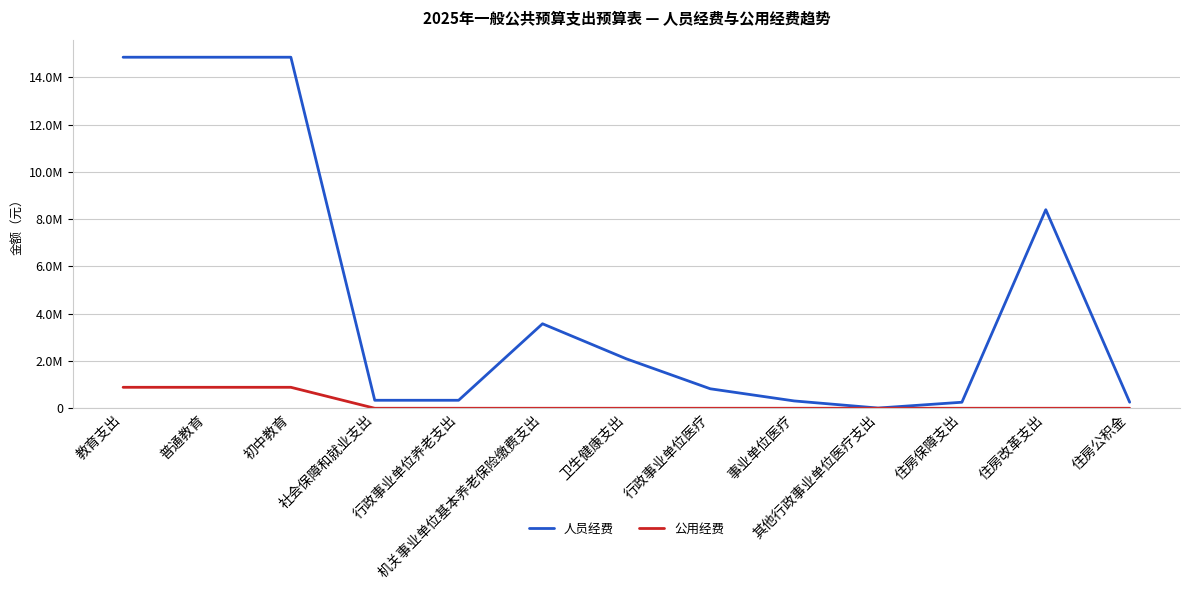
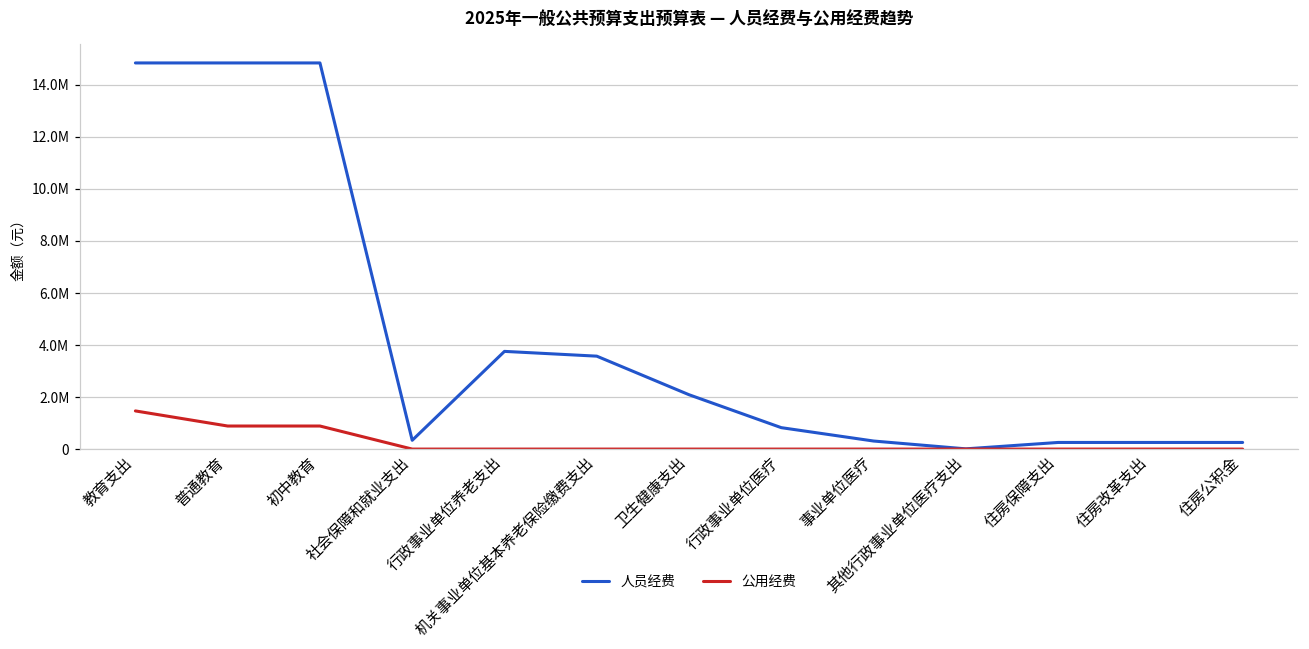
公用经费, 教育支出: 900000 -> 1500000
人员经费, 行政事业单位养老支出: 300000 -> 3800000
人员经费, 住房改革支出: 8400000 -> 300000
